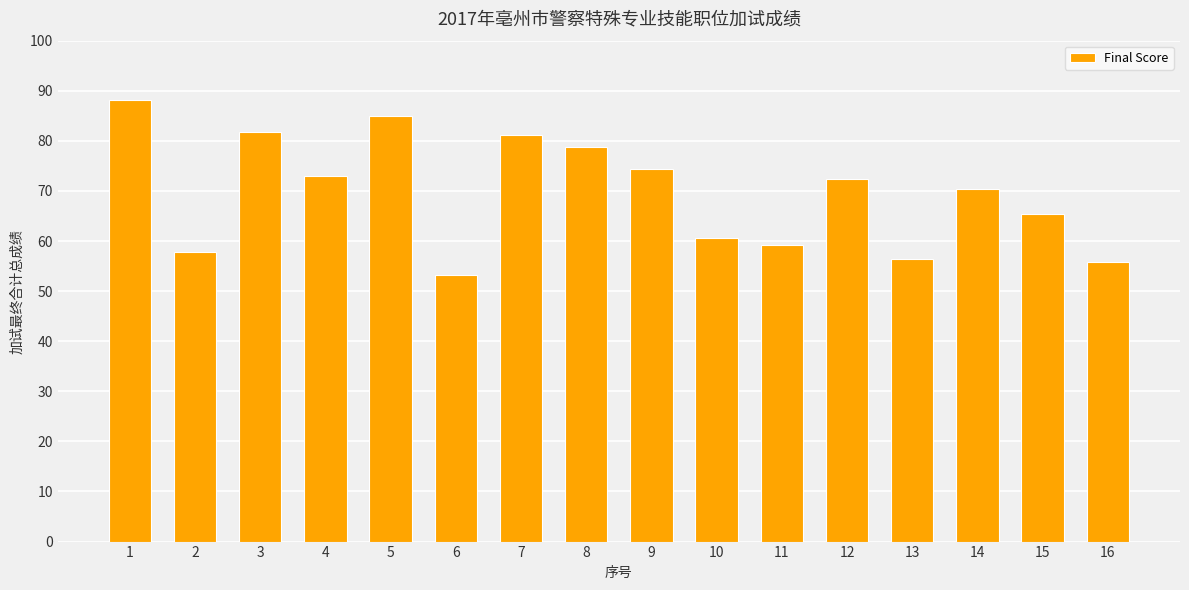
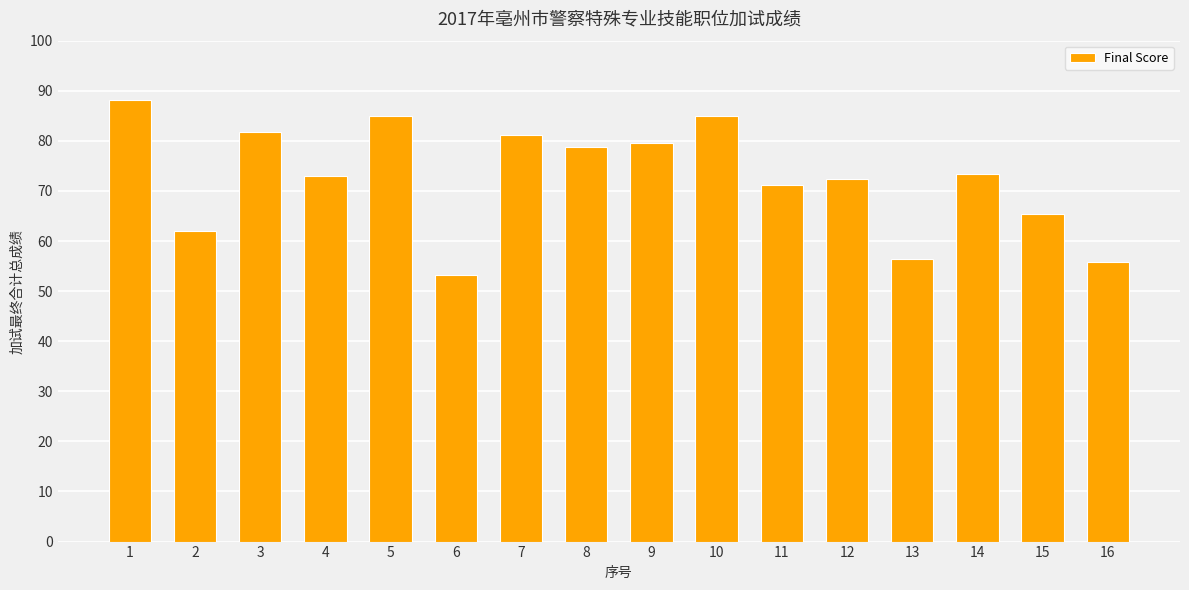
2: 58 -> 62
9: 74 -> 79
10: 61 -> 85
11: 59 -> 71
14: 70 -> 73
